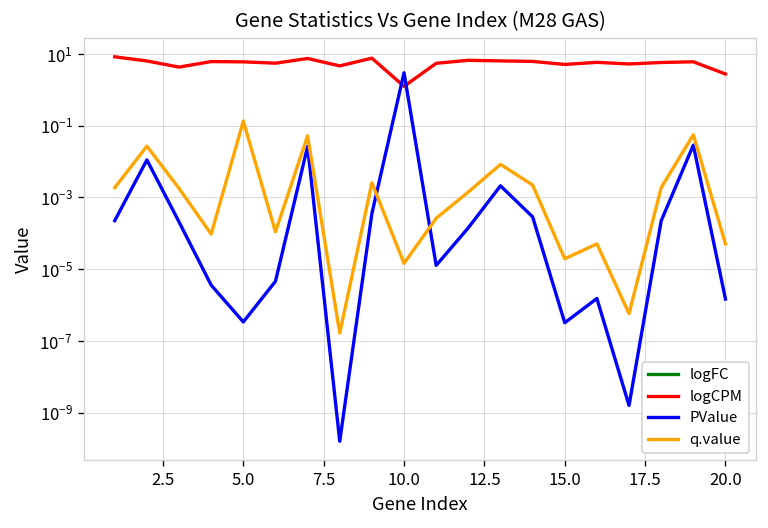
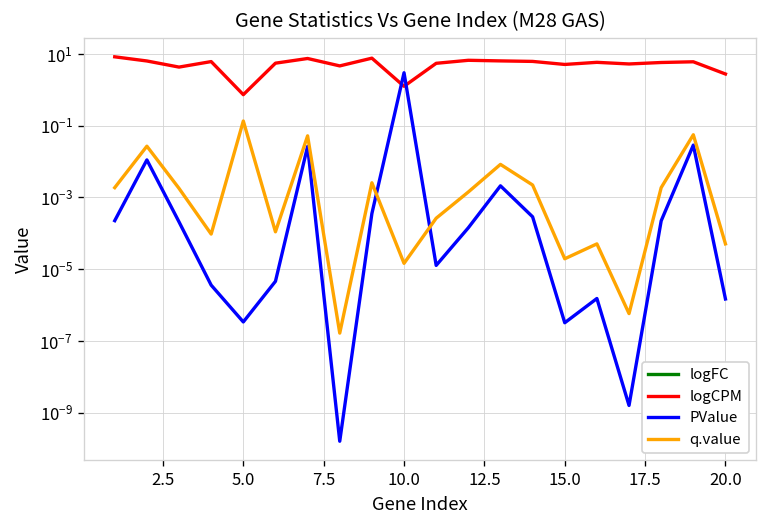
logCPM, 5.0: 6 -> 0.7
